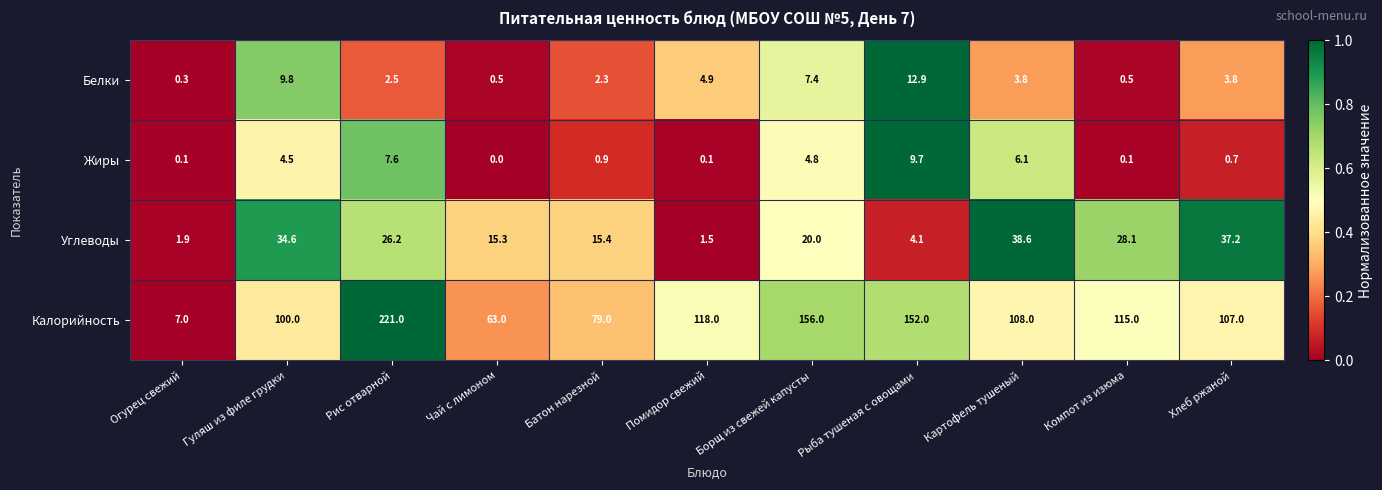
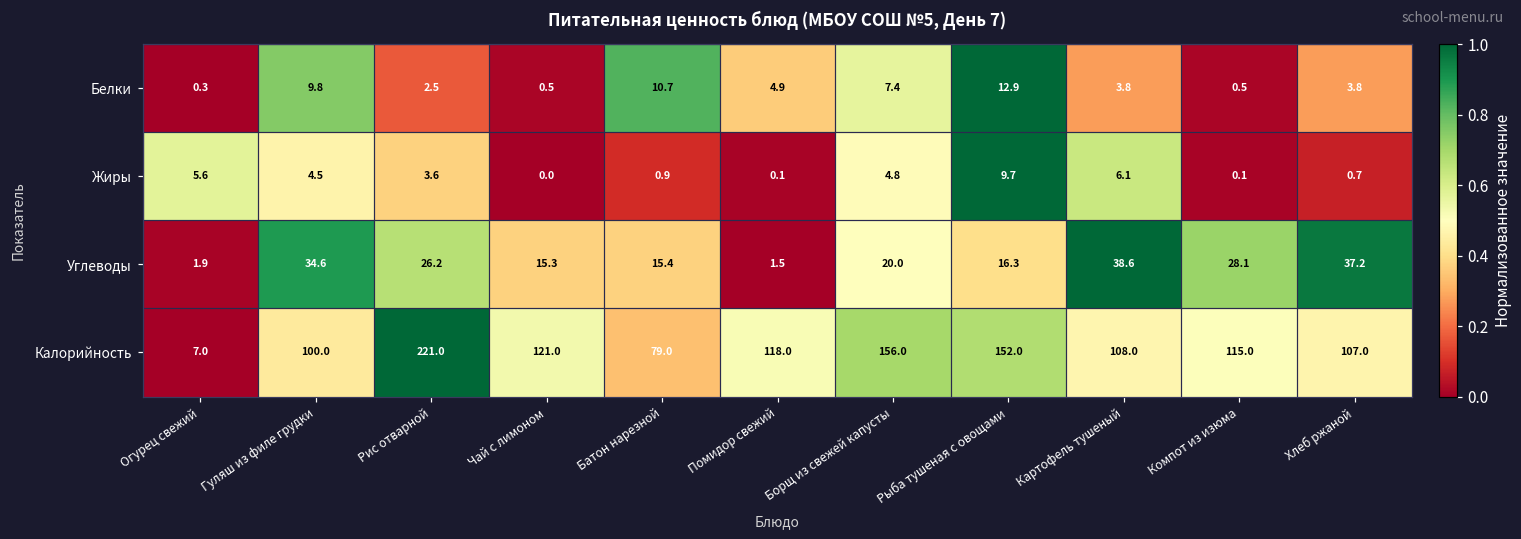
Белки, Батон нарезной: 2.3 -> 10.7
Жиры, Огурец свежий: 0.1 -> 5.6
Жиры, Рис отварной: 7.6 -> 3.6
Углеводы, Рыба тушеная с овощами: 4.1 -> 16.3
Калорийность, Чай с лимоном: 63.0 -> 121.0
